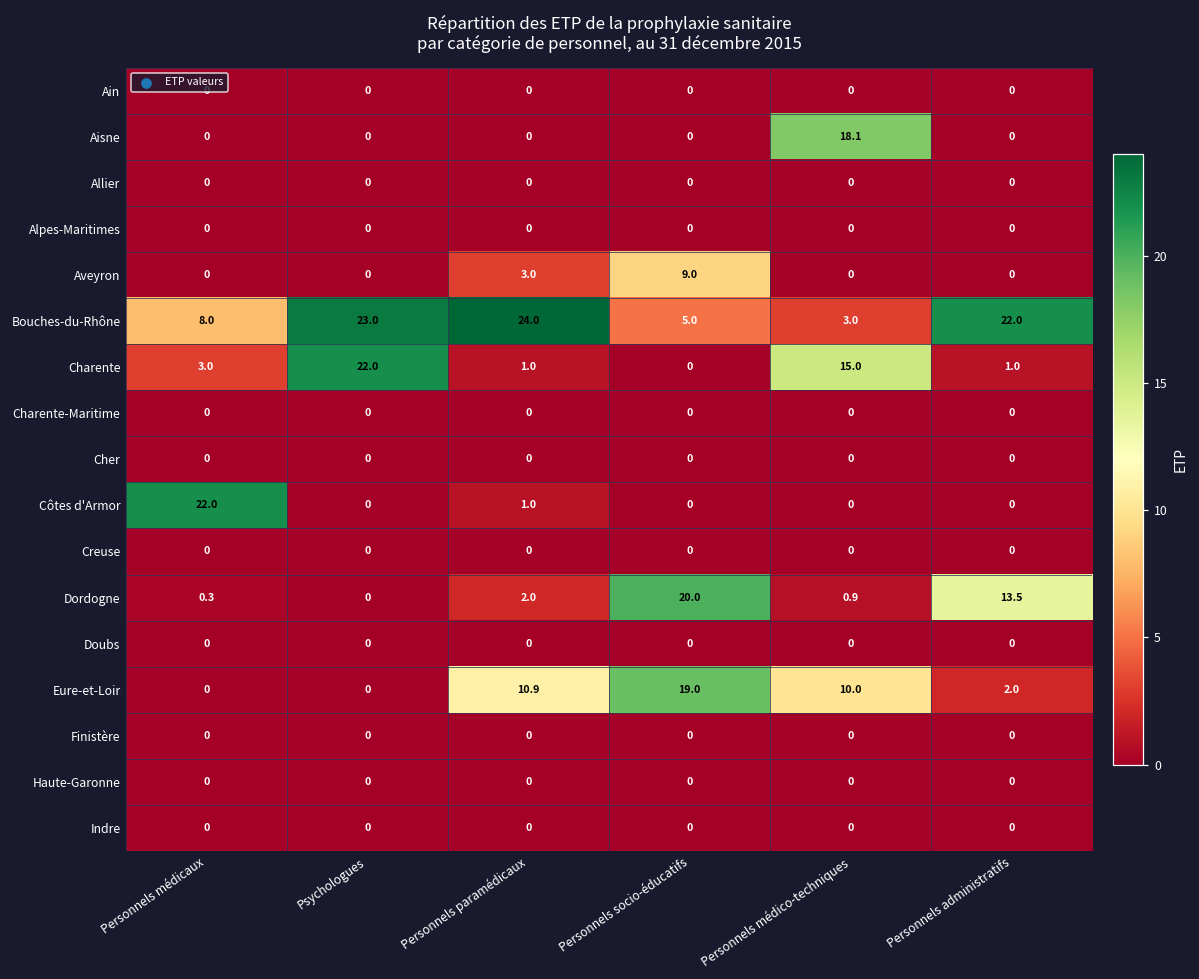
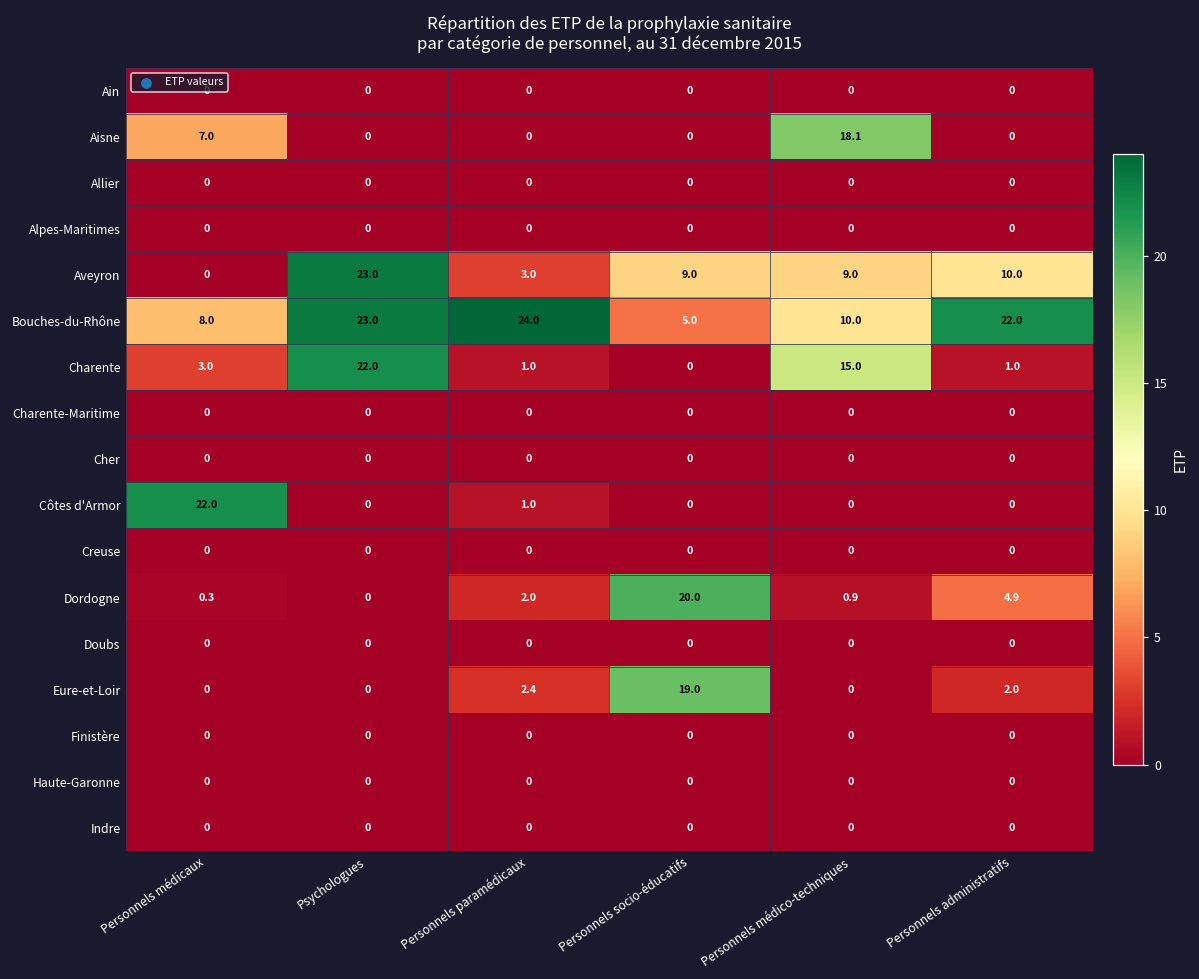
Aisne, Personnels médicaux: 0 -> 7.0
Aveyron, Psychologues: 0 -> 23.0
Aveyron, Personnels médico-techniques: 0 -> 9.0
Aveyron, Personnels administratifs: 0 -> 10.0
Bouches-du-Rhône, Personnels médico-techniques: 3.0 -> 10.0
Dordogne, Personnels administratifs: 13.5 -> 4.9
Eure-et-Loir, Personnels paramédicaux: 10.9 -> 2.4
Eure-et-Loir, Personnels médico-techniques: 10.0 -> 0
